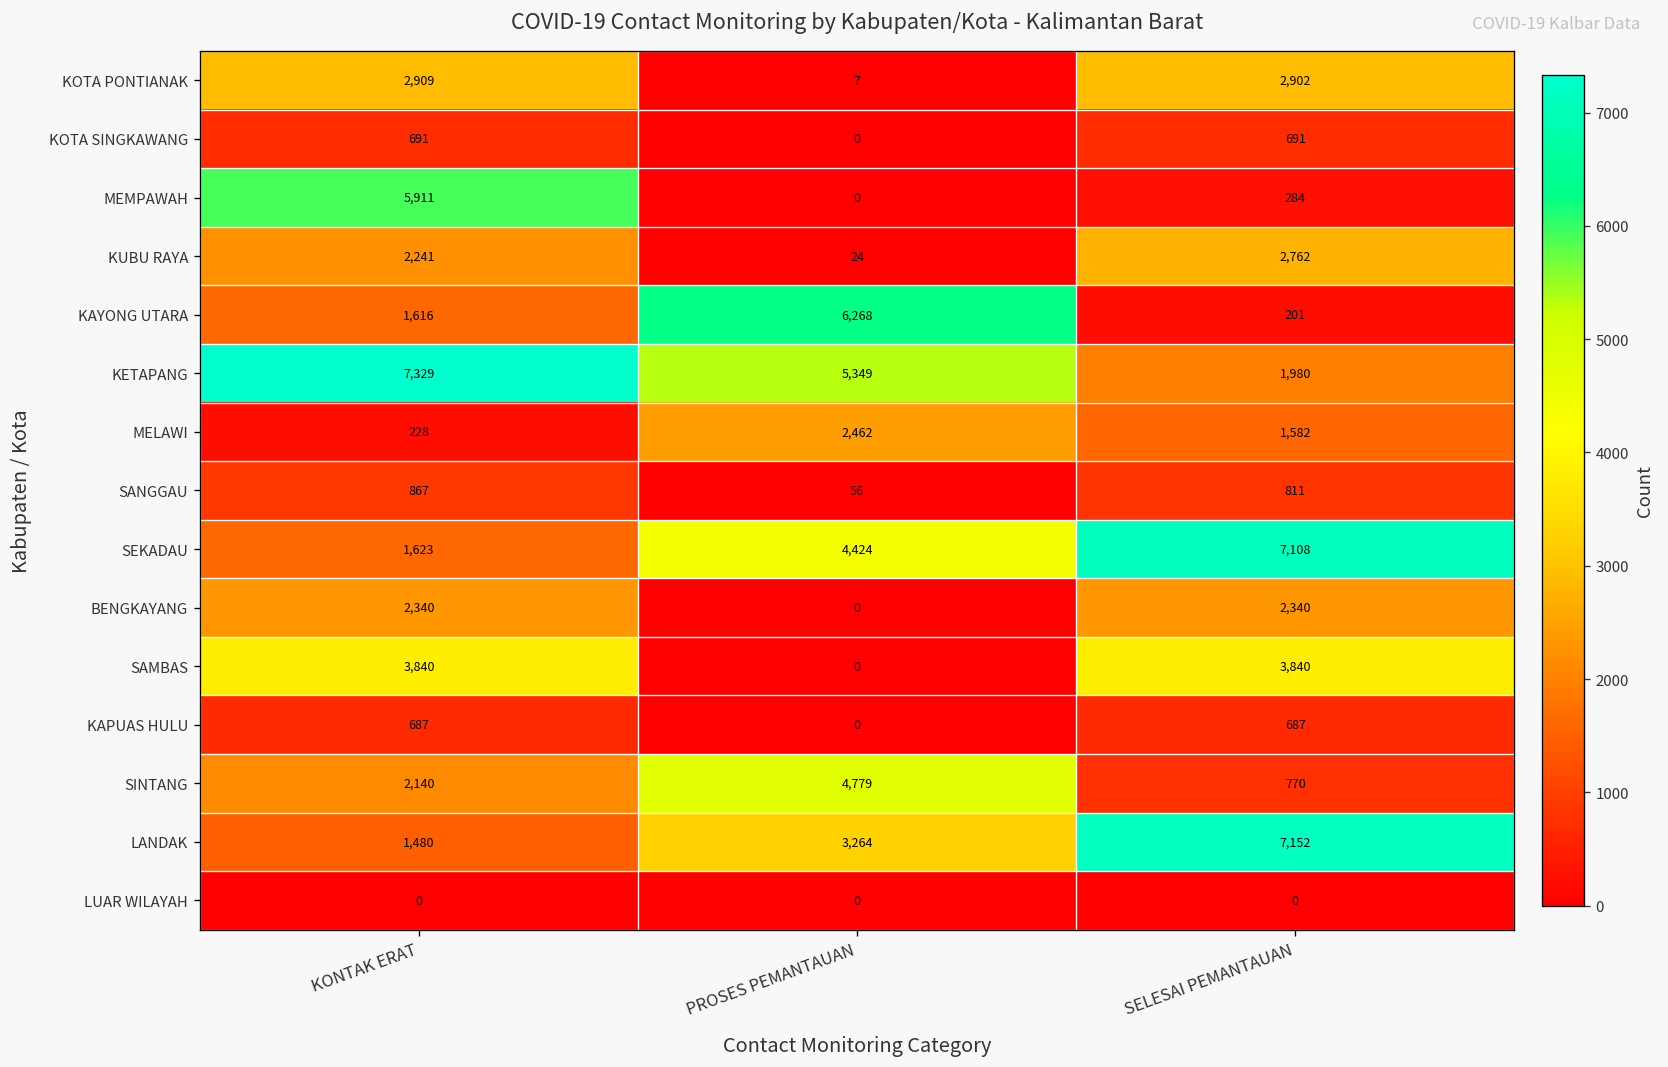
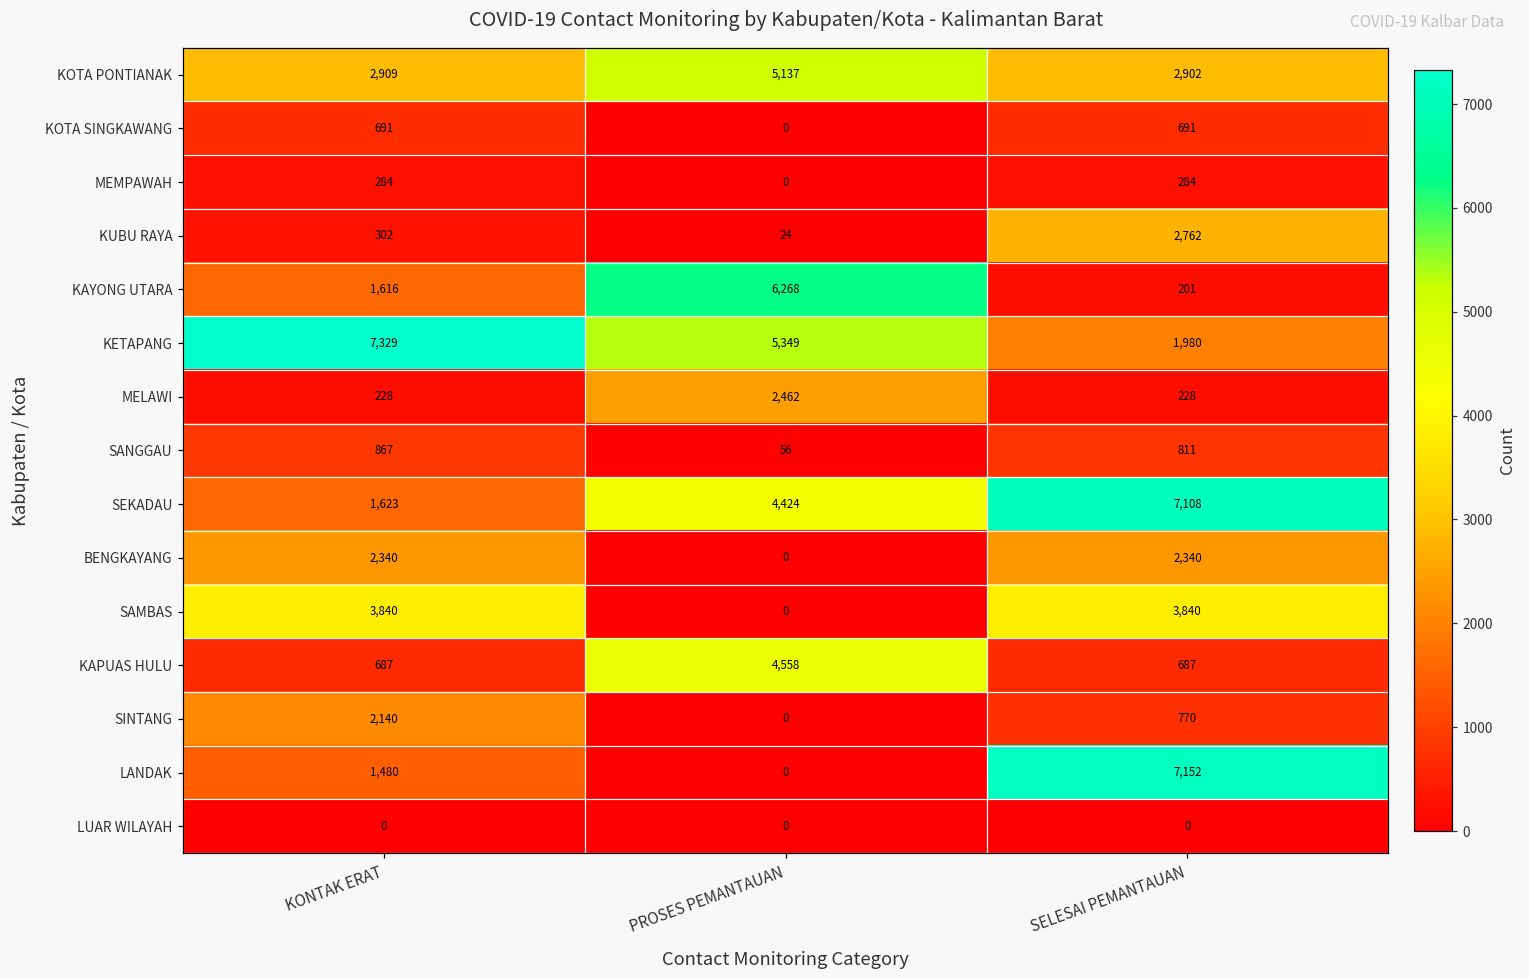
KOTA PONTIANAK, PROSES PEMANTAUAN: 7 -> 5,137
MEMPAWAH, KONTAK ERAT: 5,911 -> 284
KUBU RAYA, KONTAK ERAT: 2,241 -> 302
MELAWI, SELESAI PEMANTAUAN: 1,582 -> 228
KAPUAS HULU, PROSES PEMANTAUAN: 0 -> 4,558
SINTANG, PROSES PEMANTAUAN: 4,779 -> 0
LANDAK, PROSES PEMANTAUAN: 3,264 -> 0
